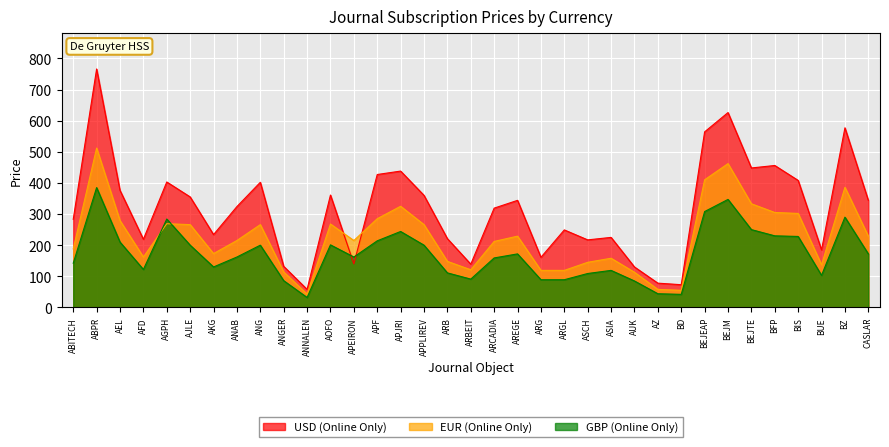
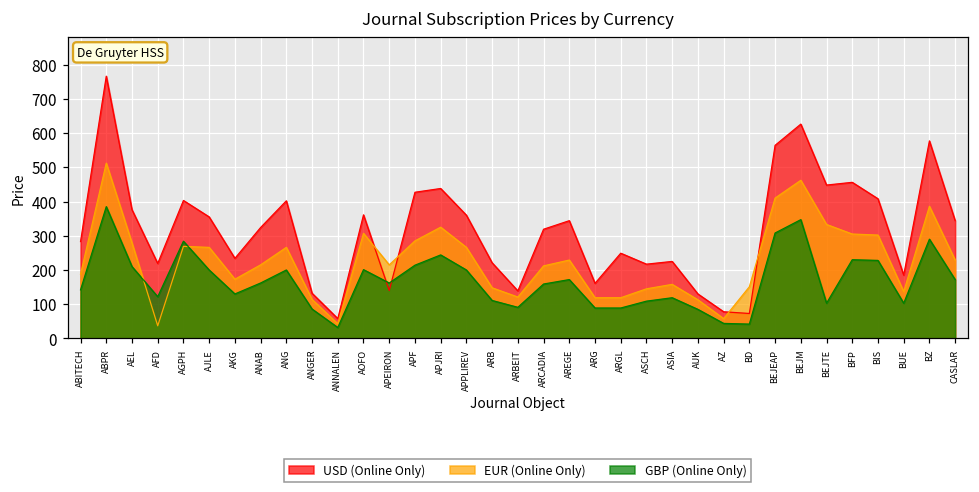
EUR (Online Only), AFD: 160 -> 40
EUR (Online Only), AOFO: 270 -> 310
EUR (Online Only), BD: 60 -> 150
GBP (Online Only), BEJTE: 250 -> 100
